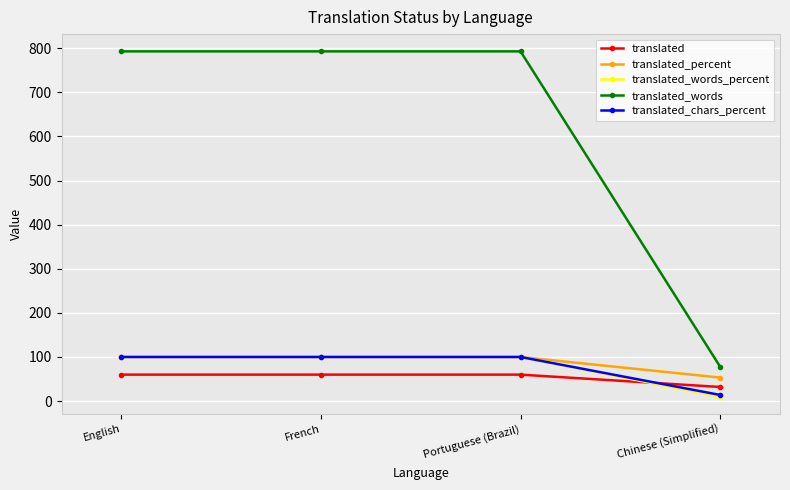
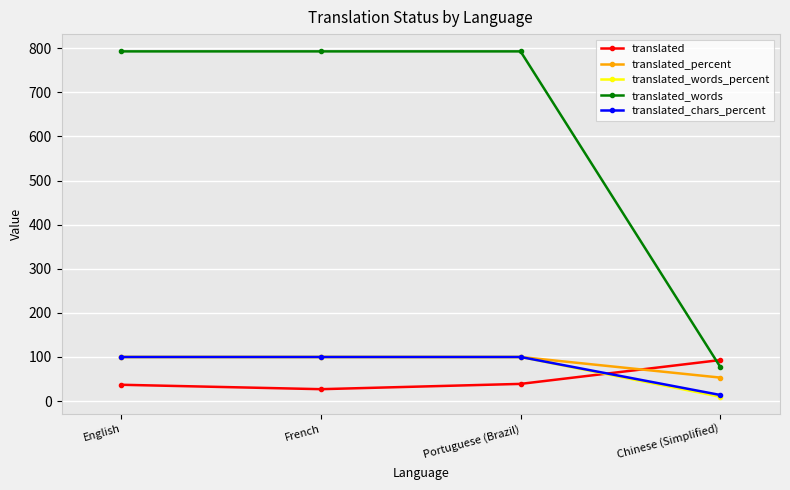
translated, English: 60 -> 40
translated, French: 60 -> 30
translated, Portuguese (Brazil): 60 -> 40
translated, Chinese (Simplified): 30 -> 90
